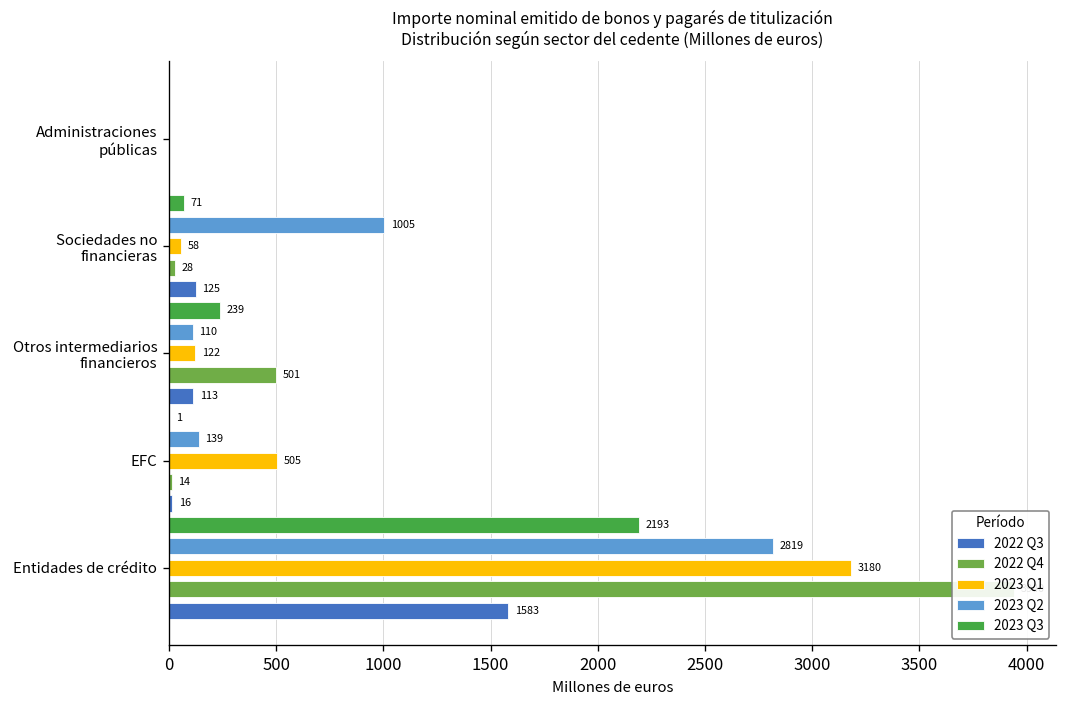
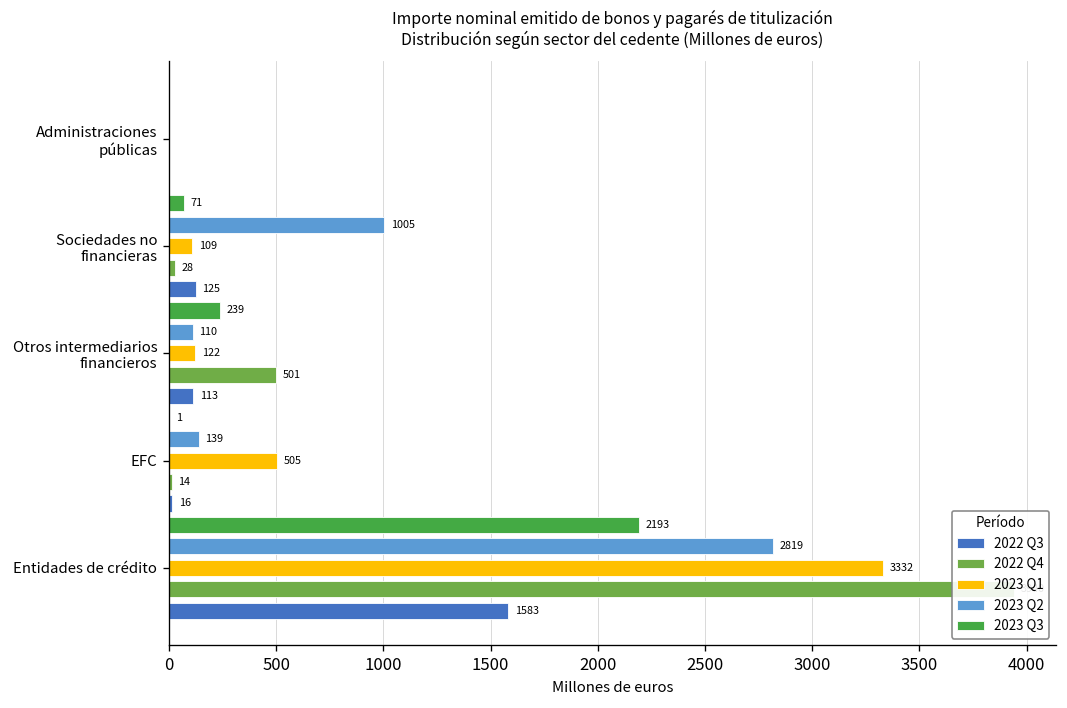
2023 Q1, Sociedades no financieras: 58 -> 109
2023 Q1, Entidades de crédito: 3180 -> 3332
